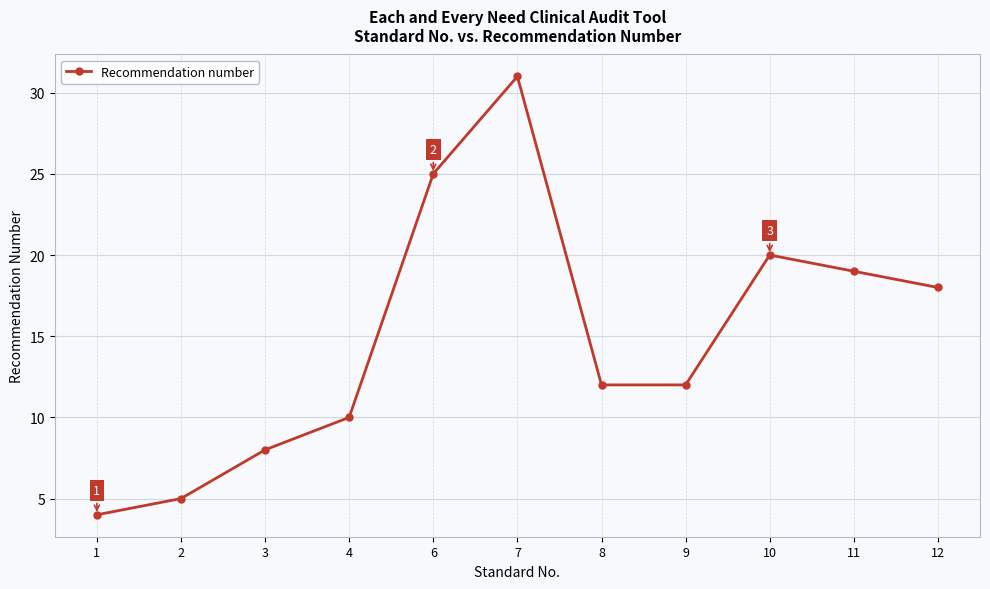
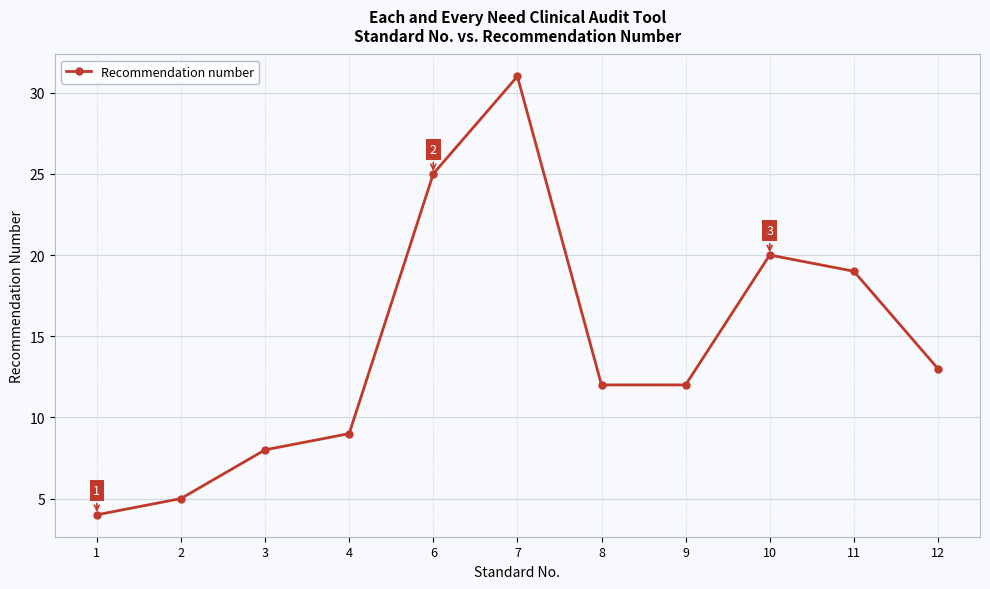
4: 10 -> 9
12: 18 -> 13
